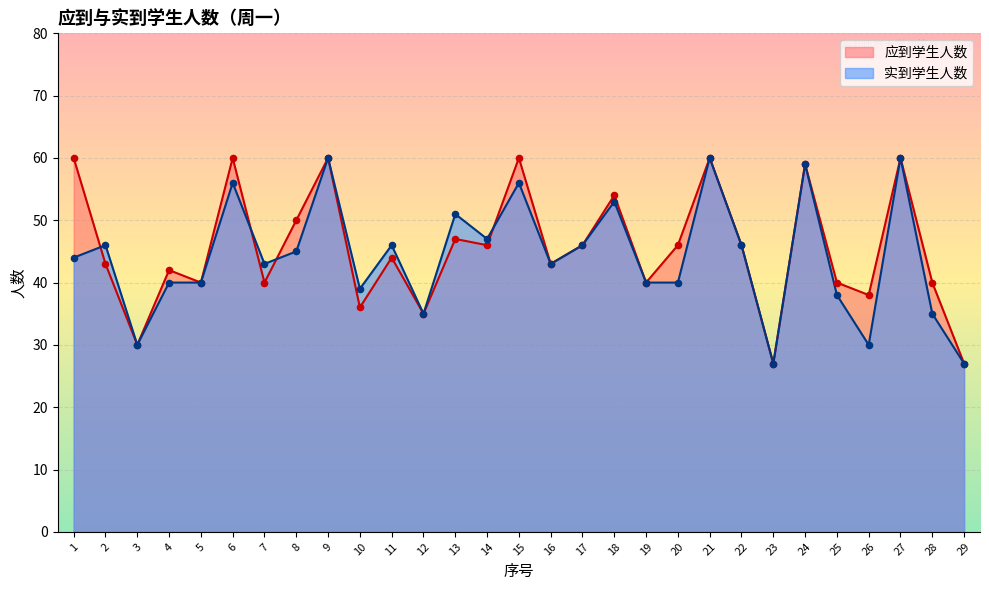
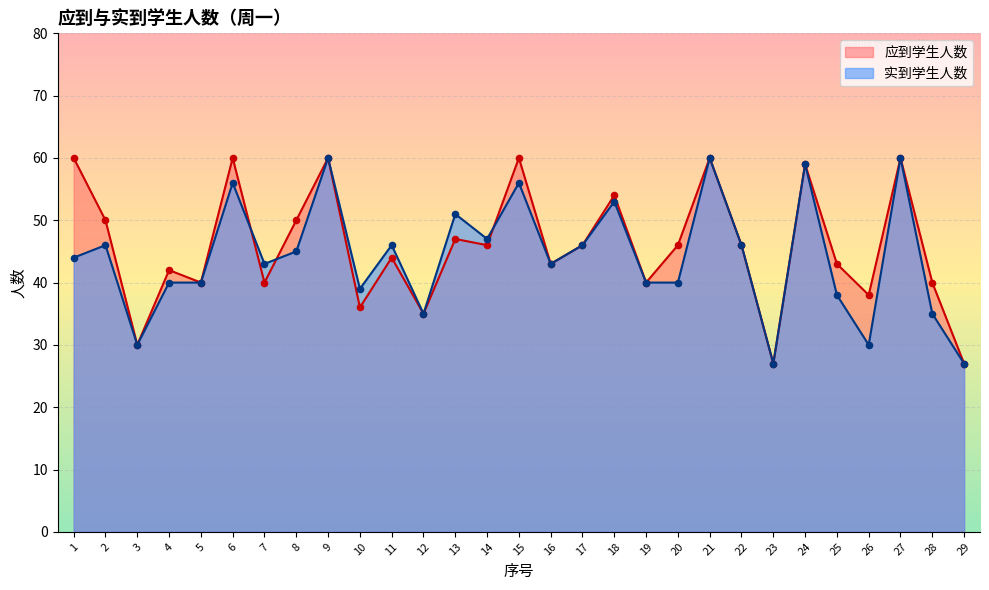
应到学生人数, 2: 43 -> 50
应到学生人数, 25: 40 -> 43
